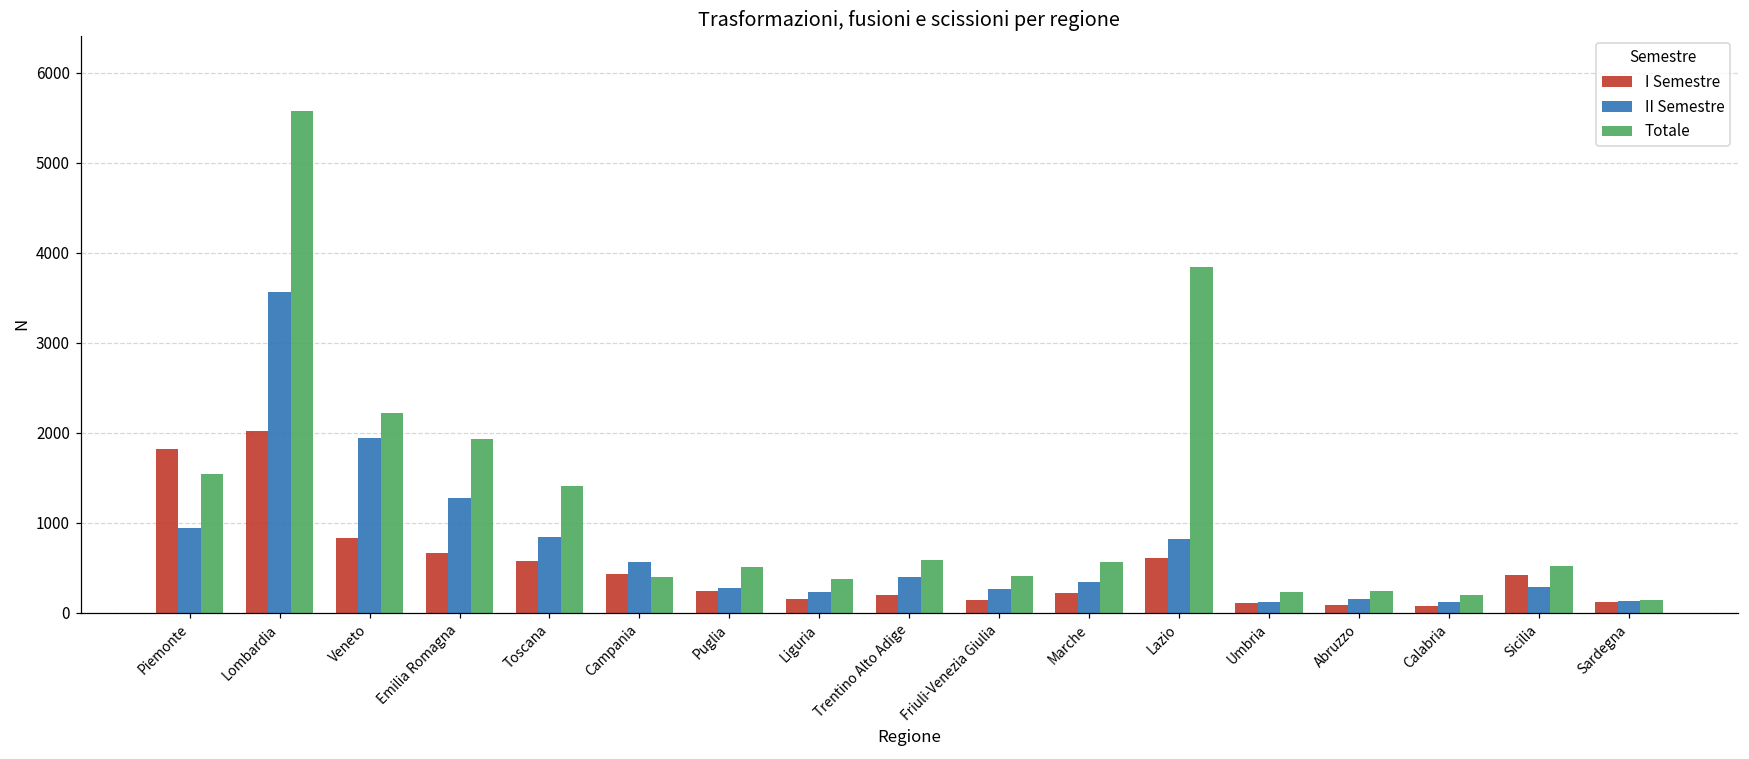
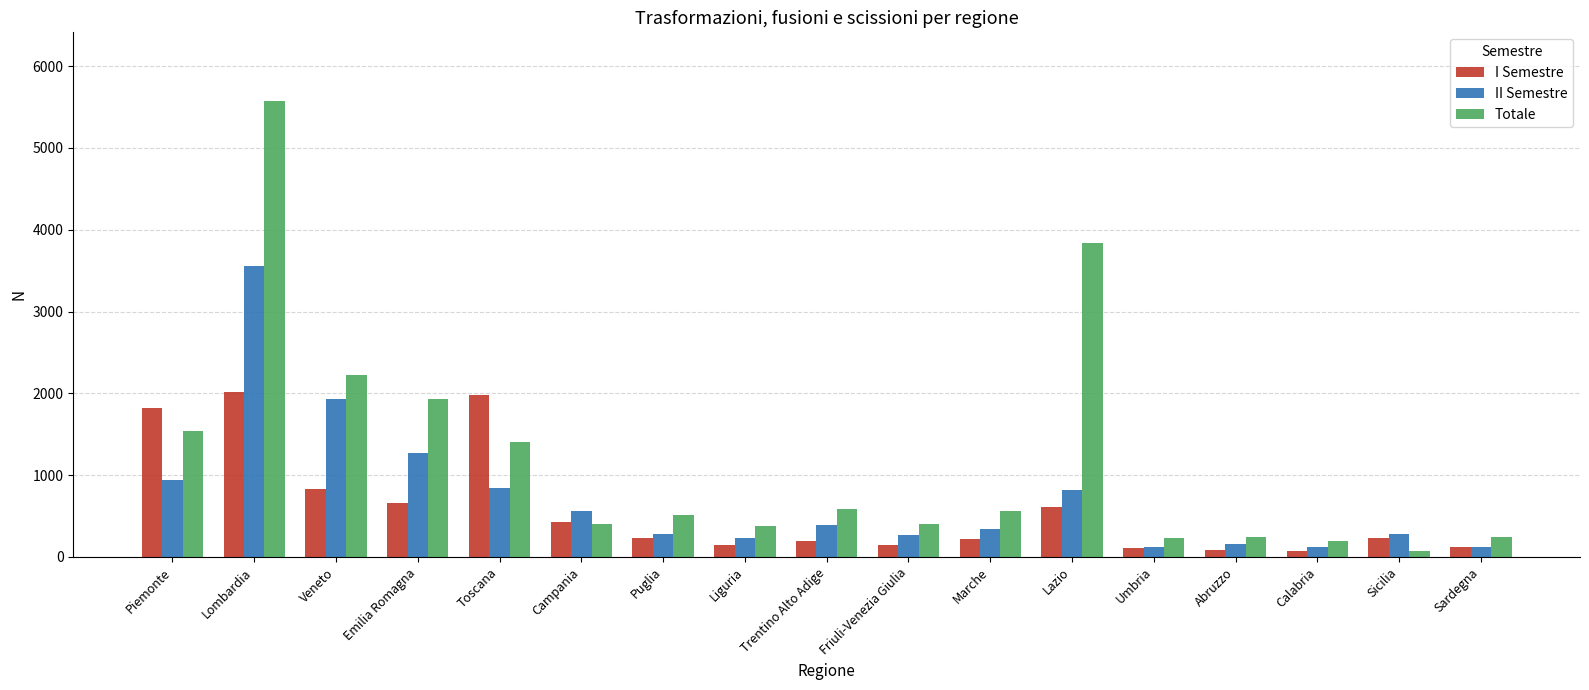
I Semestre, Toscana: 600 -> 2000
I Semestre, Sicilia: 400 -> 200
Totale, Sicilia: 500 -> 100
Totale, Sardegna: 100 -> 200
